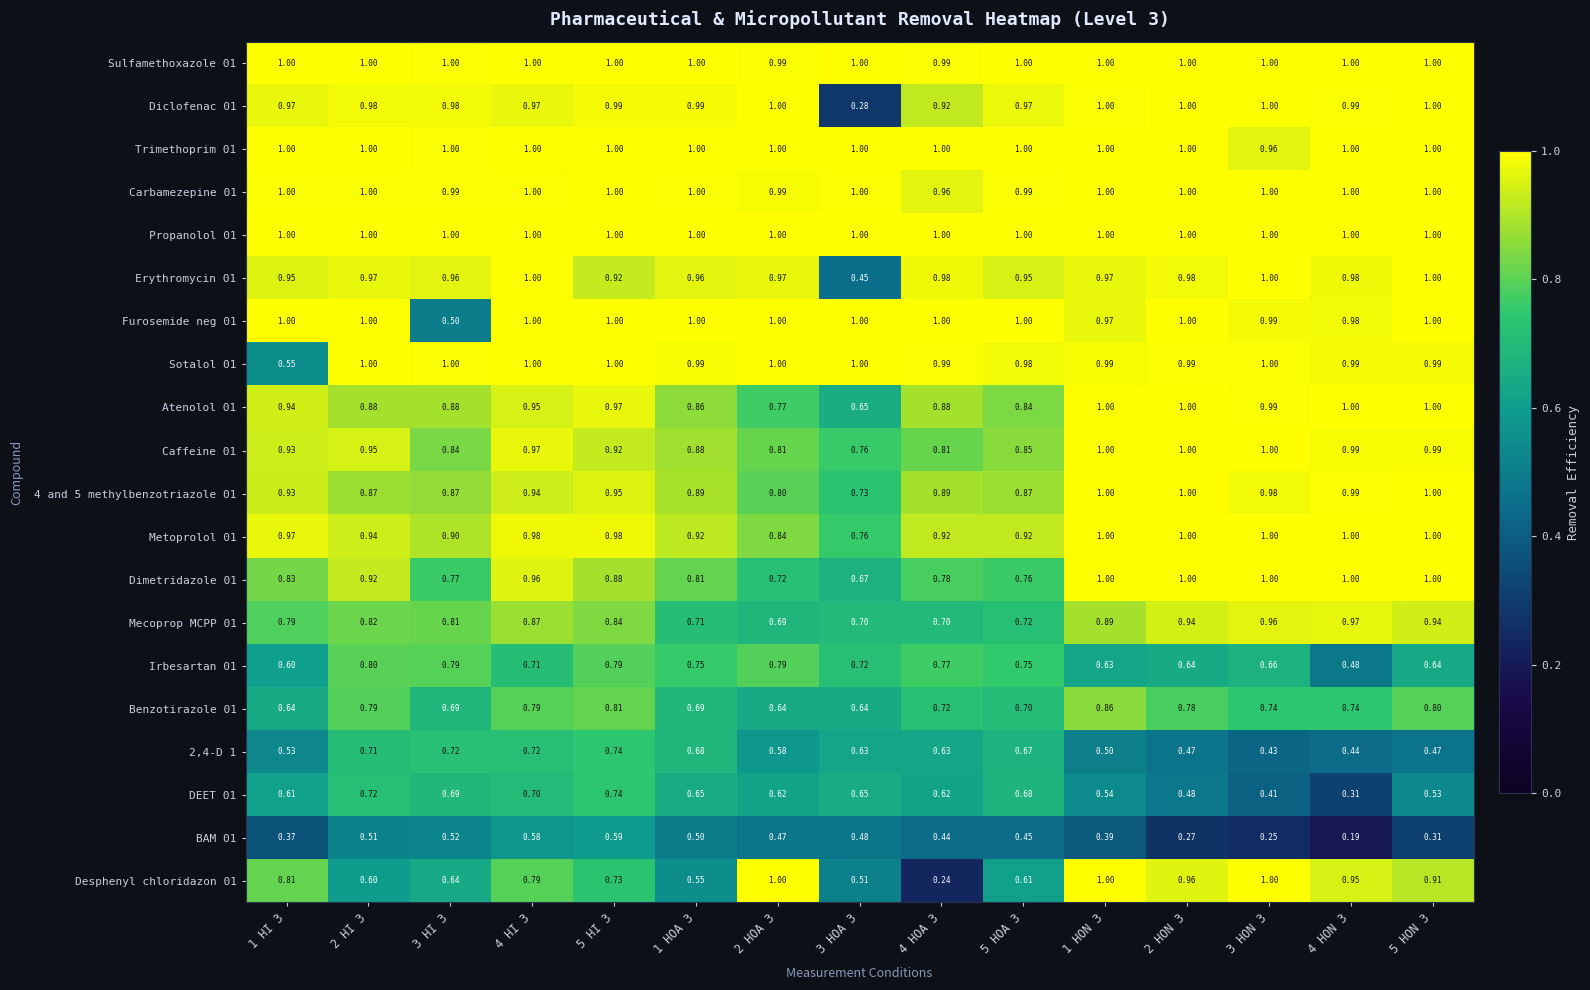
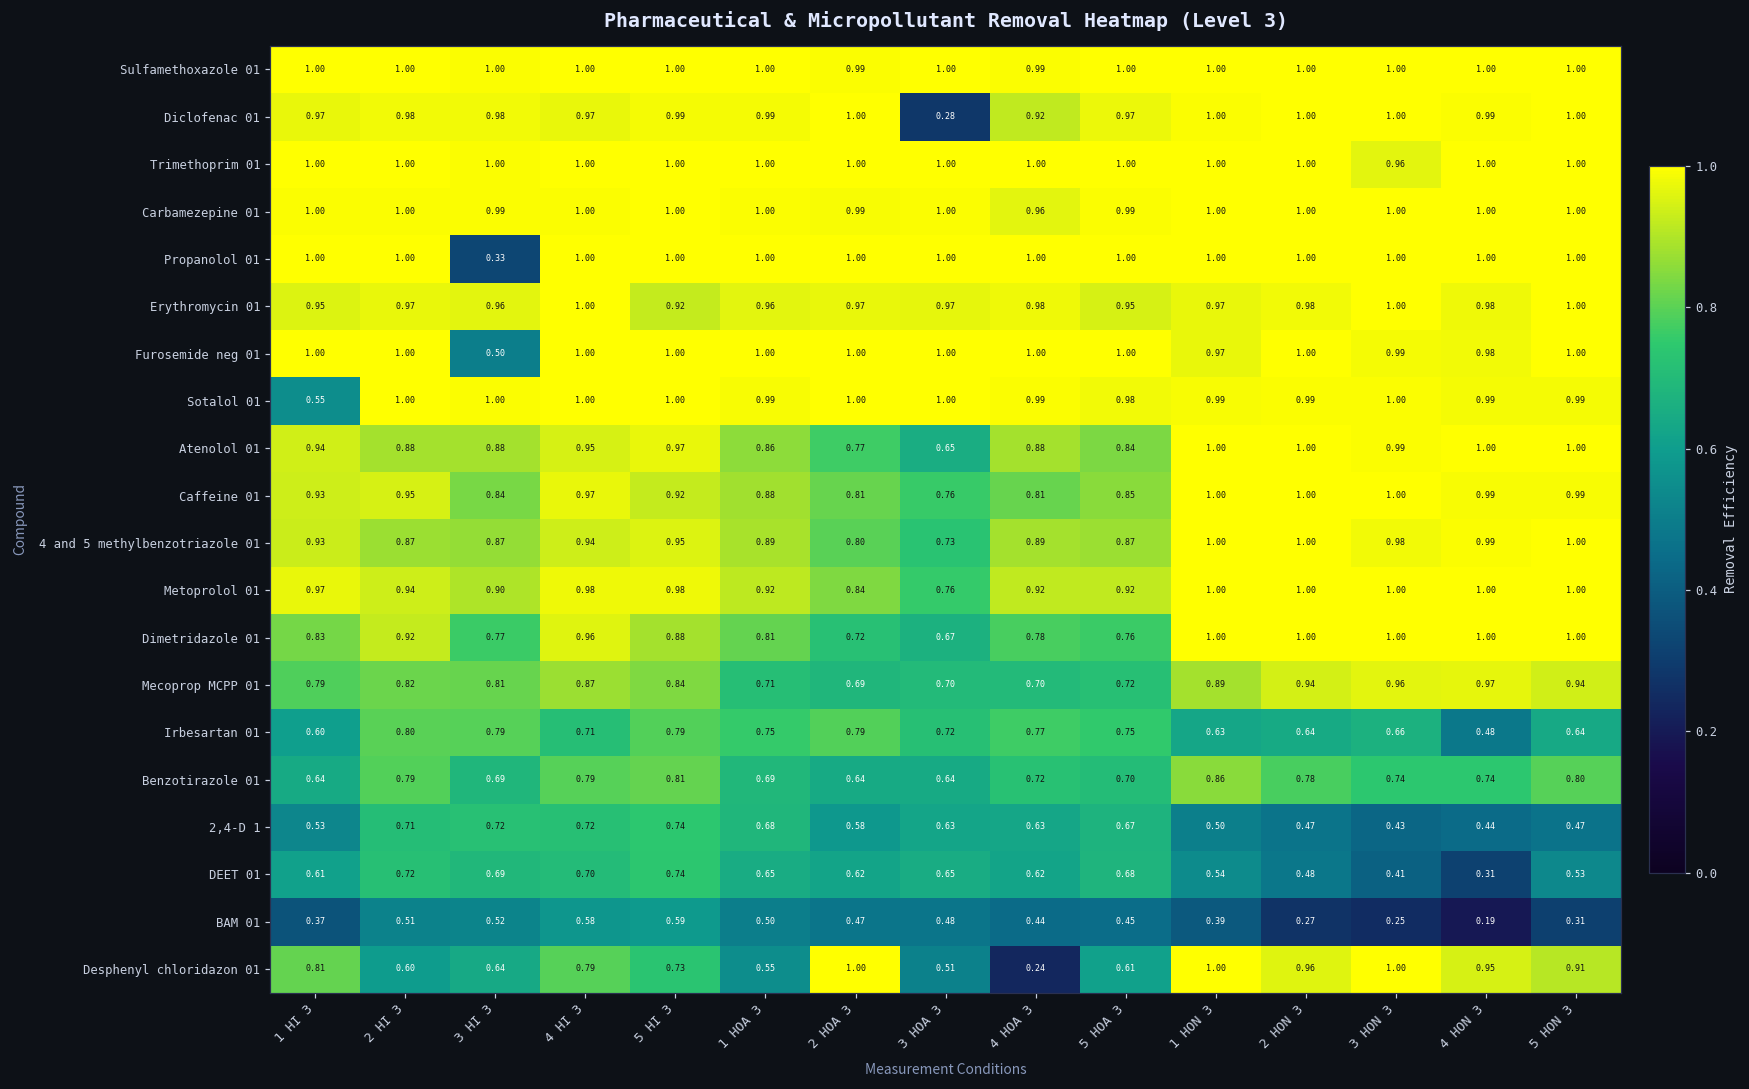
Propanolol 01, 3 HI 3: 1.00 -> 0.33
Erythromycin 01, 3 HOA 3: 0.45 -> 0.97
